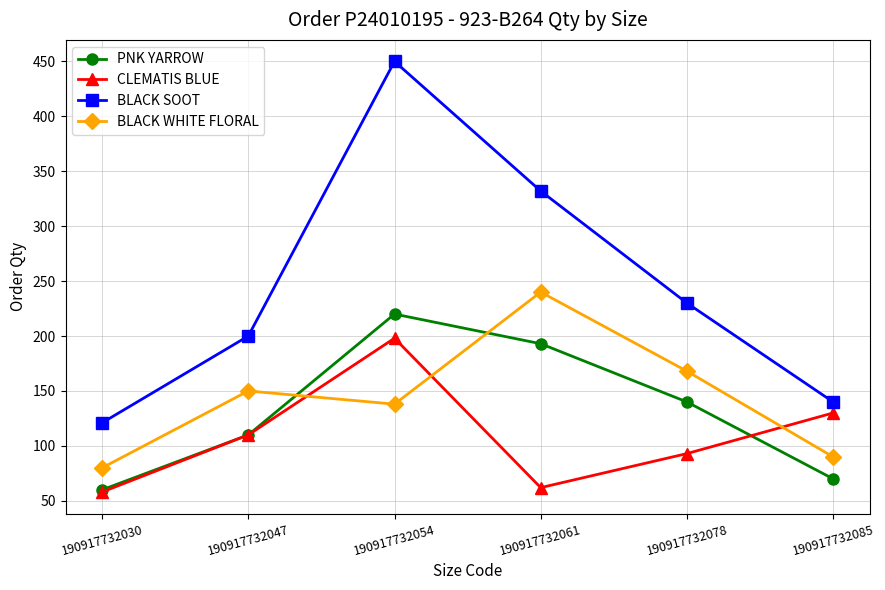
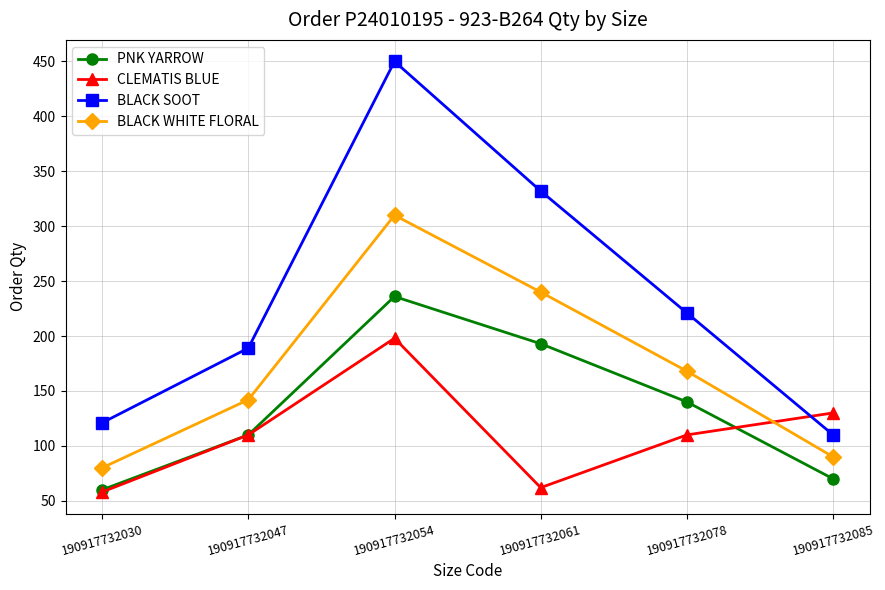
BLACK SOOT, 190917732047: 200 -> 189
BLACK WHITE FLORAL, 190917732047: 150 -> 142
PNK YARROW, 190917732054: 220 -> 236
BLACK WHITE FLORAL, 190917732054: 138 -> 310
CLEMATIS BLUE, 190917732078: 93 -> 110
BLACK SOOT, 190917732078: 230 -> 221
BLACK SOOT, 190917732085: 140 -> 110
